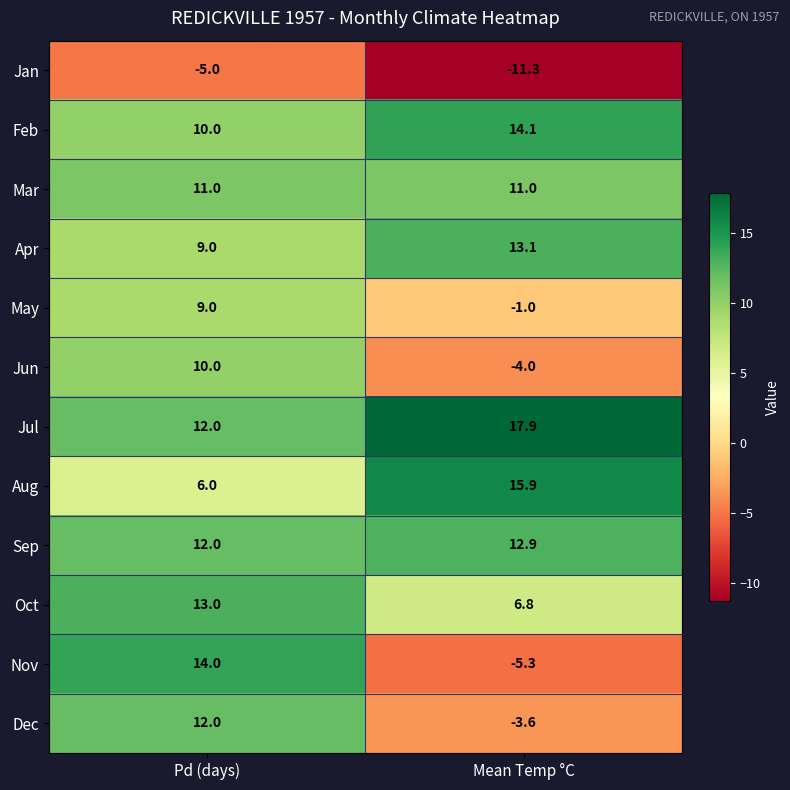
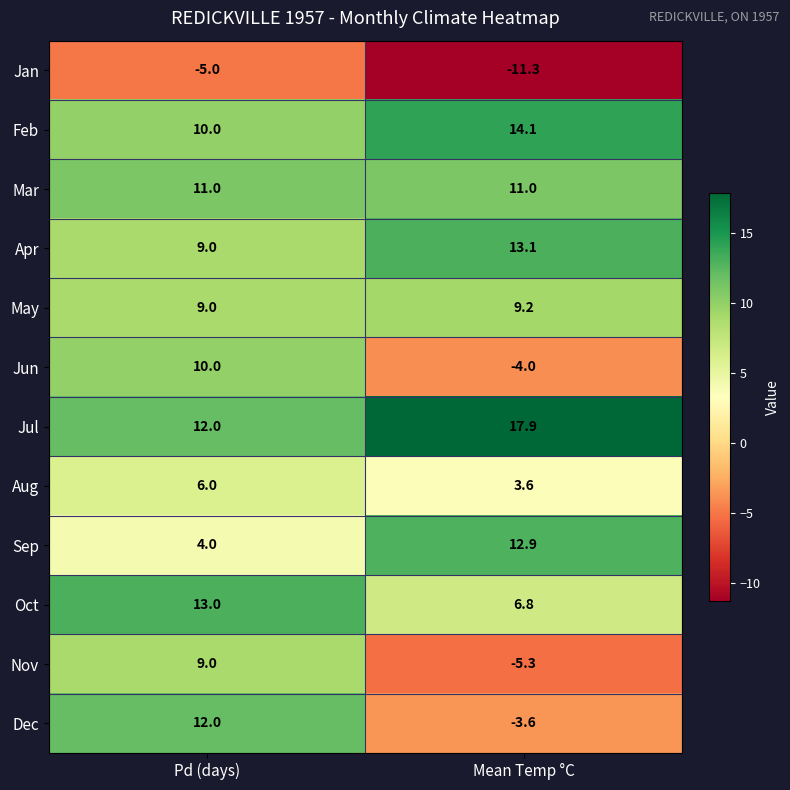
May, Mean Temp °C: -1.0 -> 9.2
Aug, Mean Temp °C: 15.9 -> 3.6
Sep, Pd (days): 12.0 -> 4.0
Nov, Pd (days): 14.0 -> 9.0
